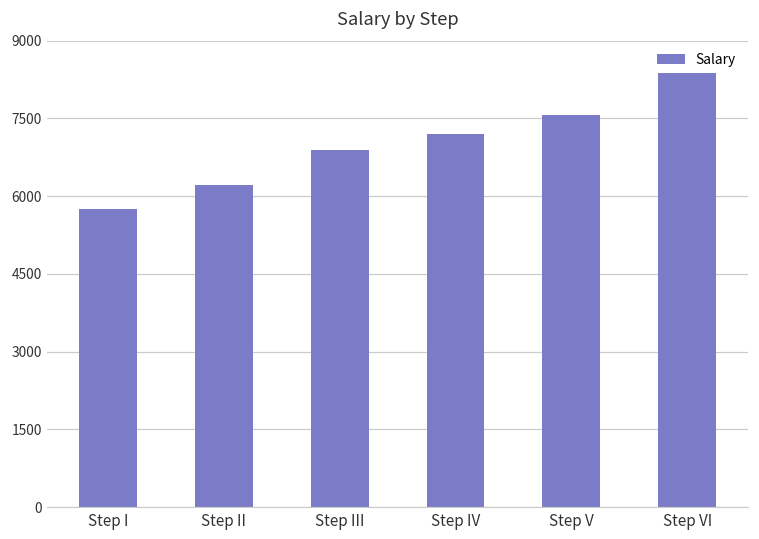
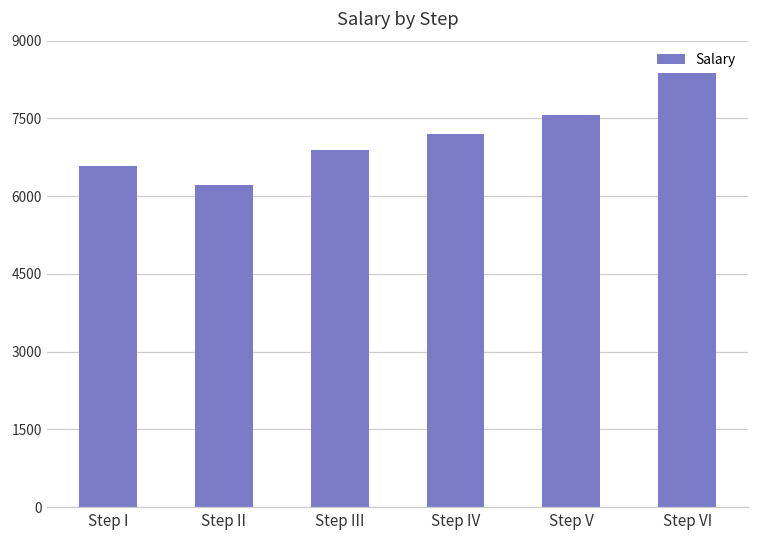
Step I: 5800 -> 6600
